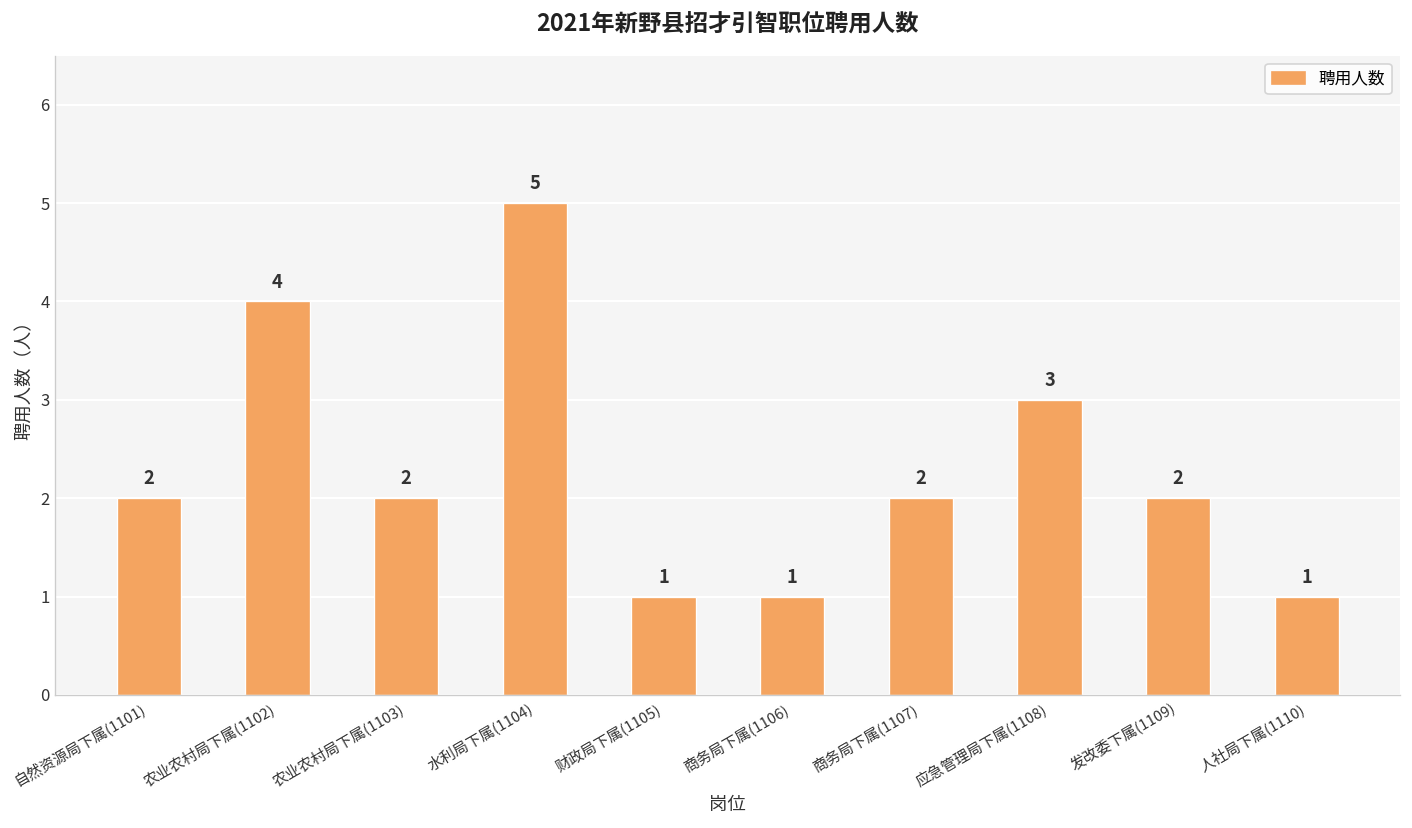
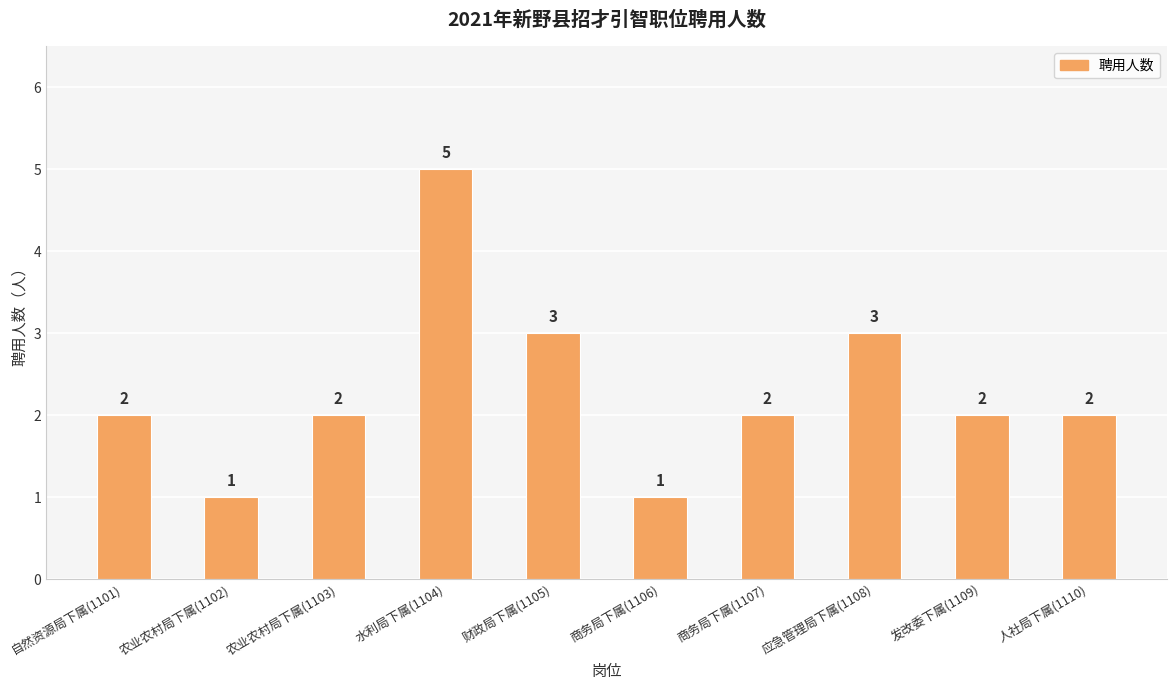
农业农村局下属(1102): 4 -> 1
财政局下属(1105): 1 -> 3
人社局下属(1110): 1 -> 2
